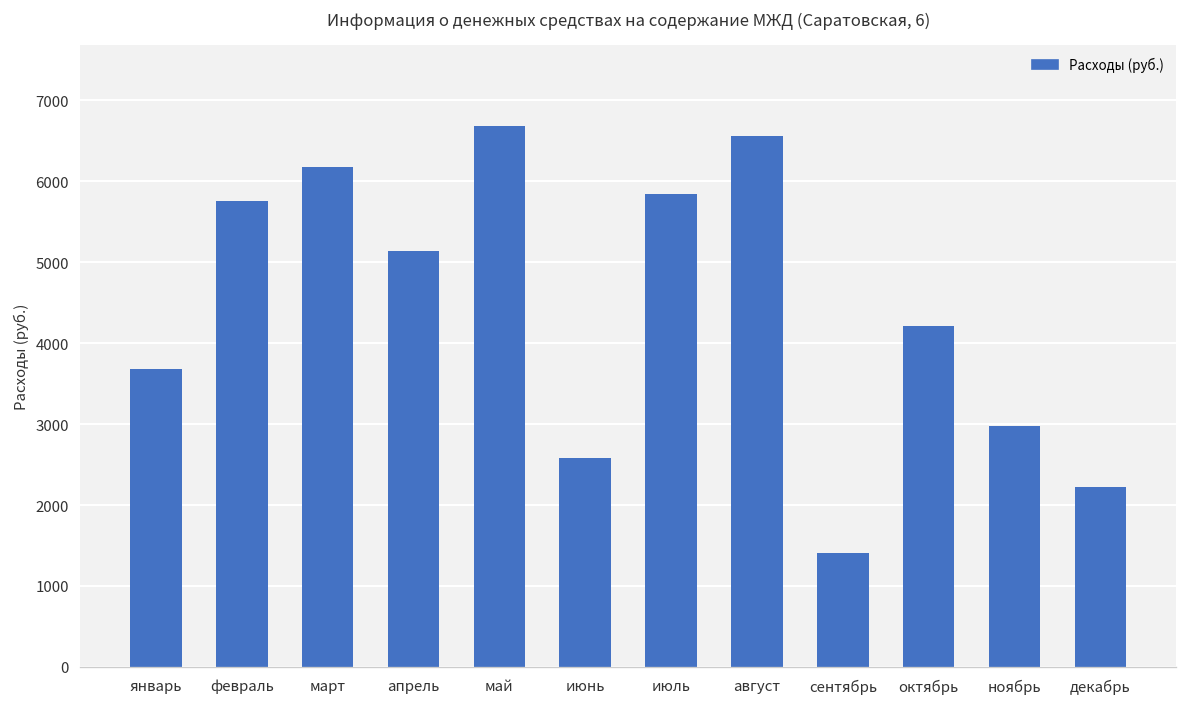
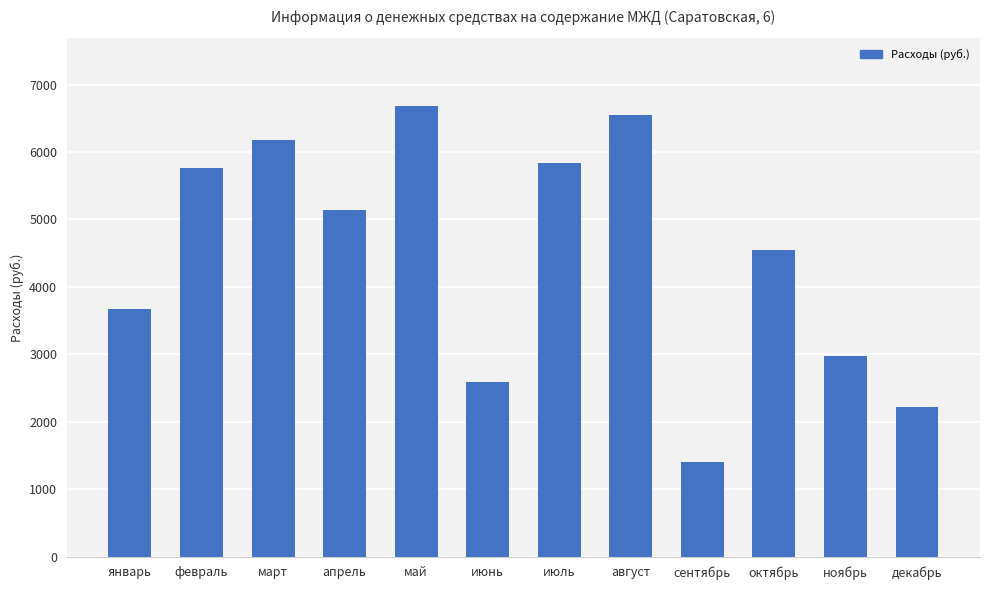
октябрь: 4200 -> 4600
